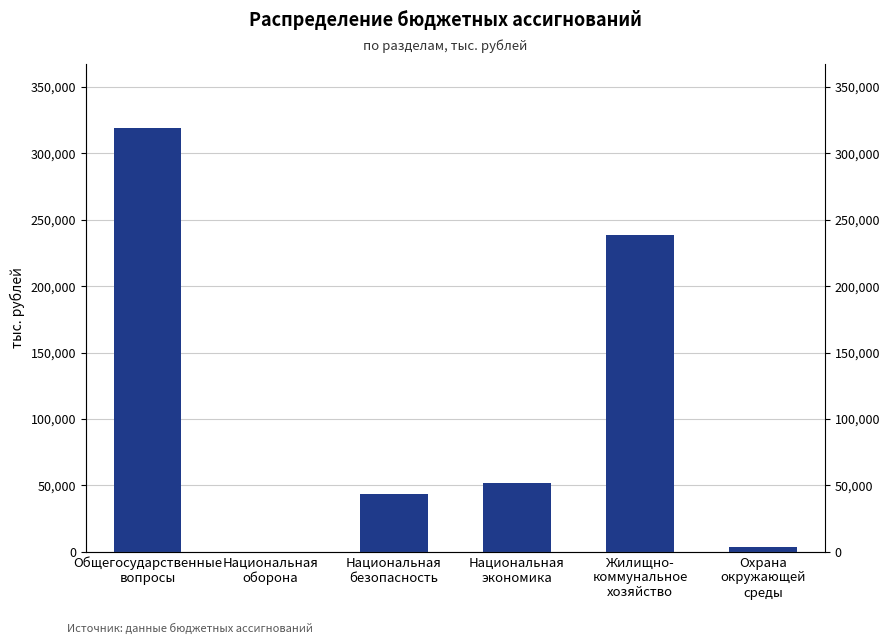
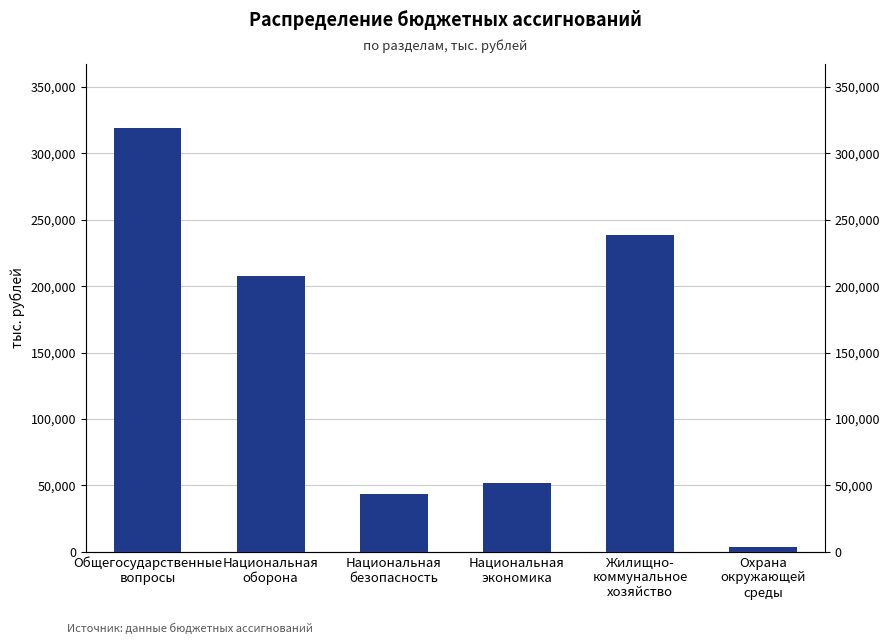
Национальная оборона: 0 -> 208,000
